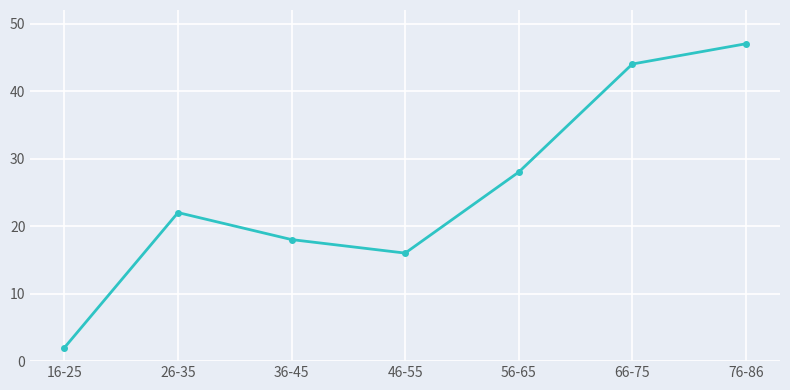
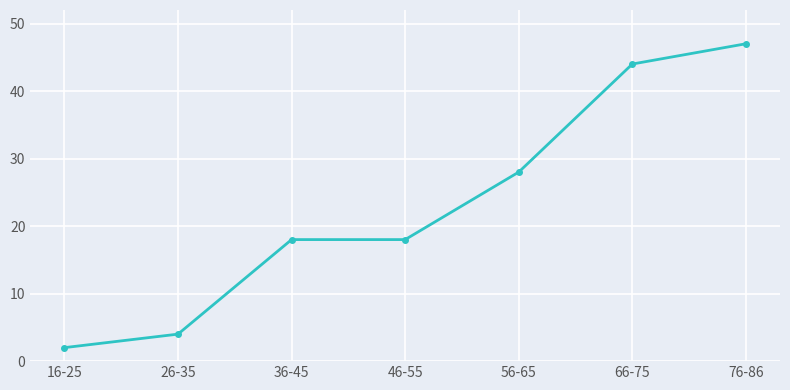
26-35: 22 -> 4
46-55: 16 -> 18
